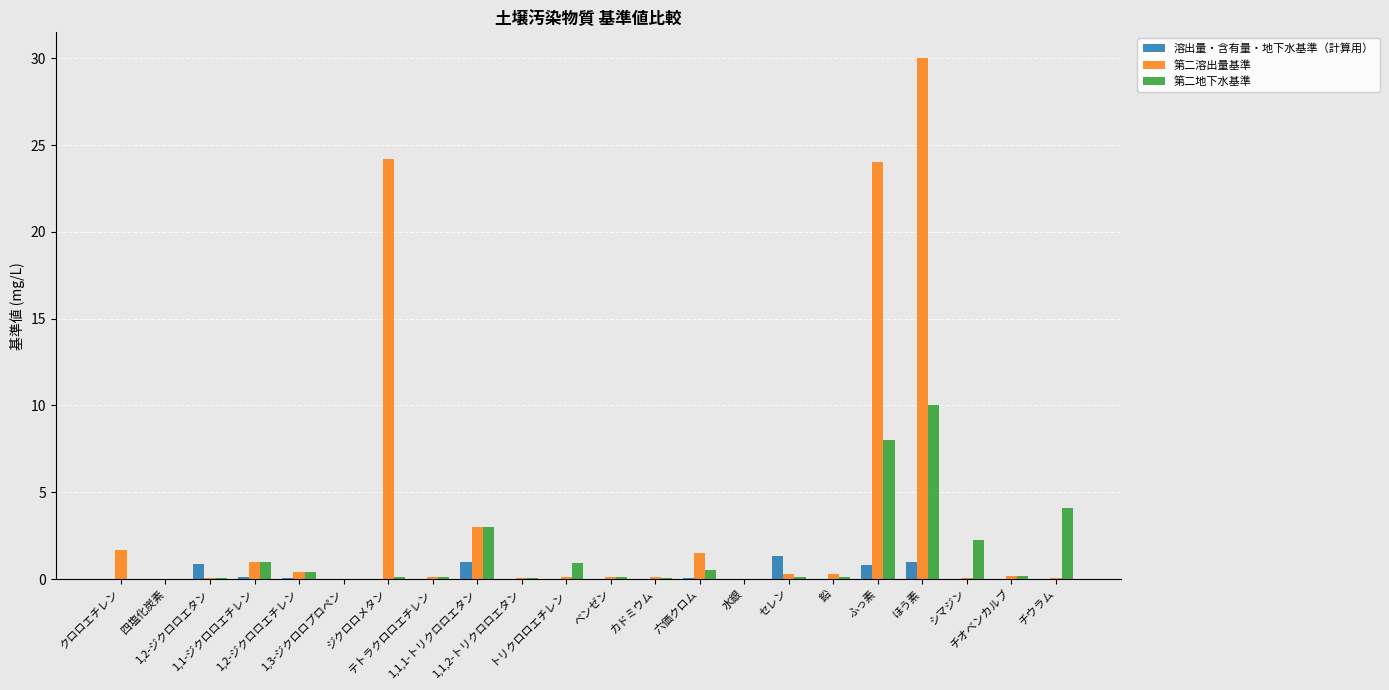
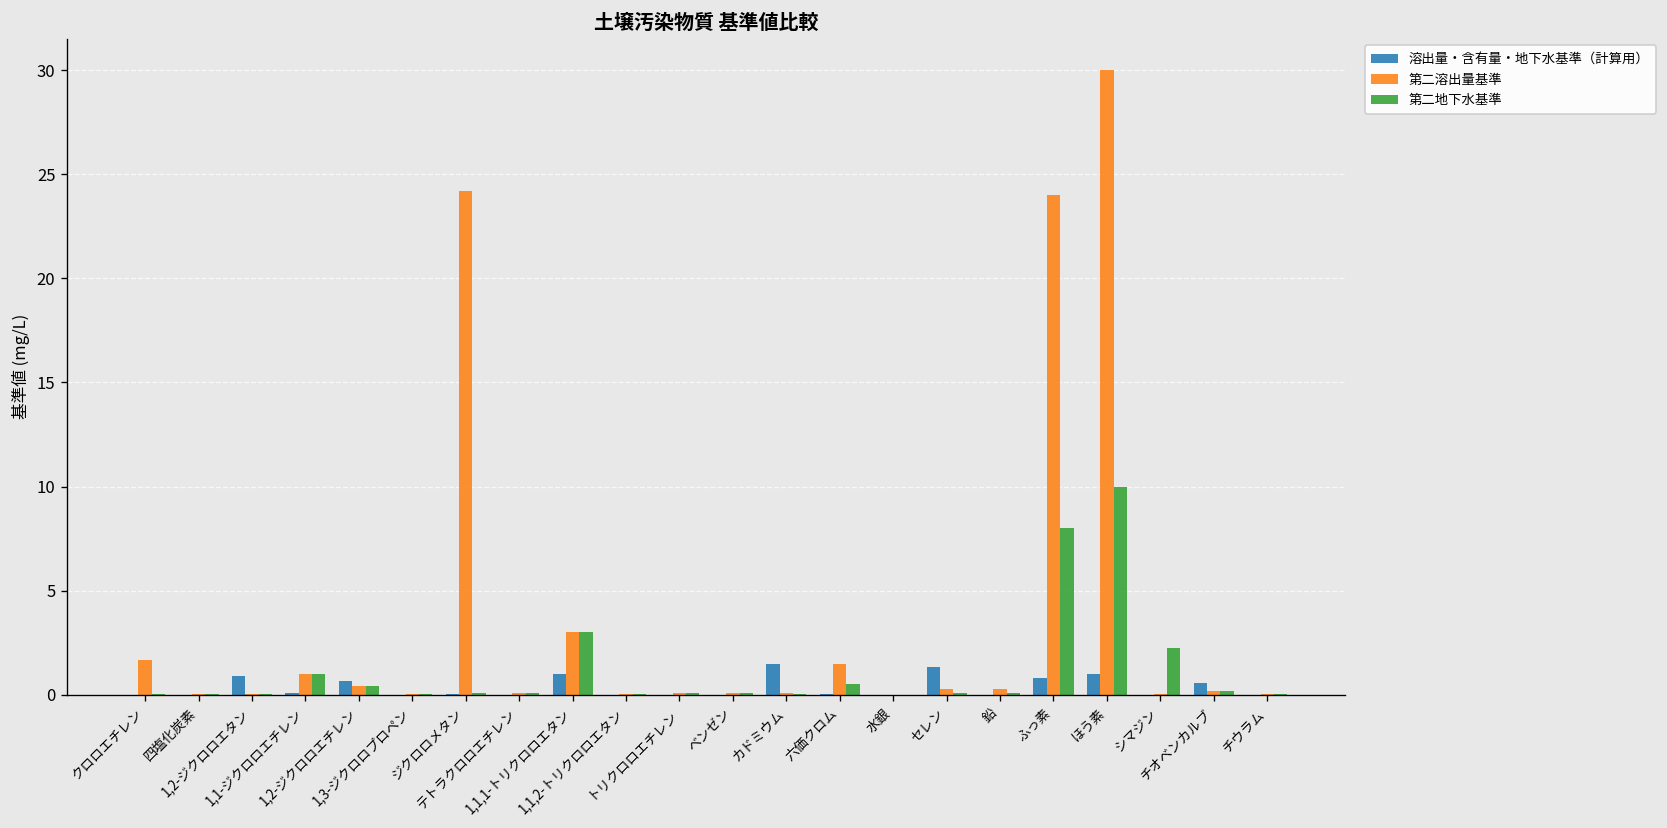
溶出量・含有量・地下水基準（計算用）, 1,2-ジクロロエチレン: 0.0 -> 0.7
第二地下水基準, トリクロロエチレン: 0.9 -> 0.1
溶出量・含有量・地下水基準（計算用）, カドミウム: 0.0 -> 1.5
溶出量・含有量・地下水基準（計算用）, チオベンカルブ: 0.0 -> 0.6
第二地下水基準, チウラム: 4.1 -> 0.1
